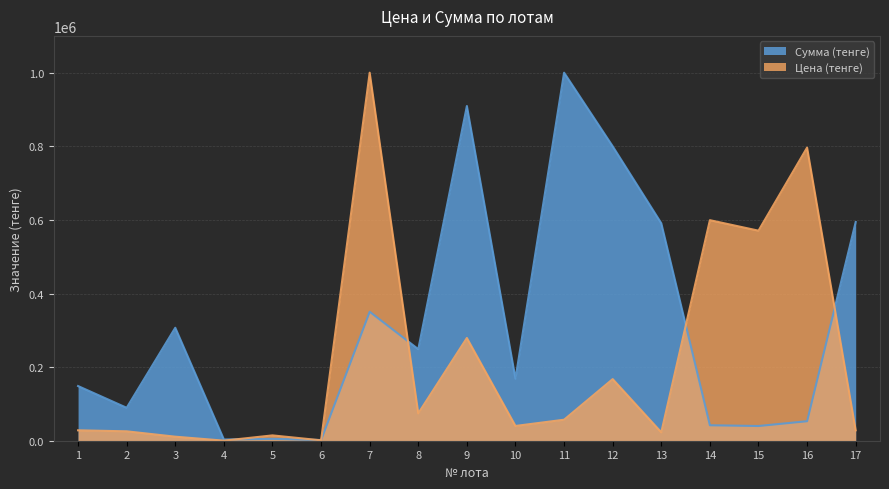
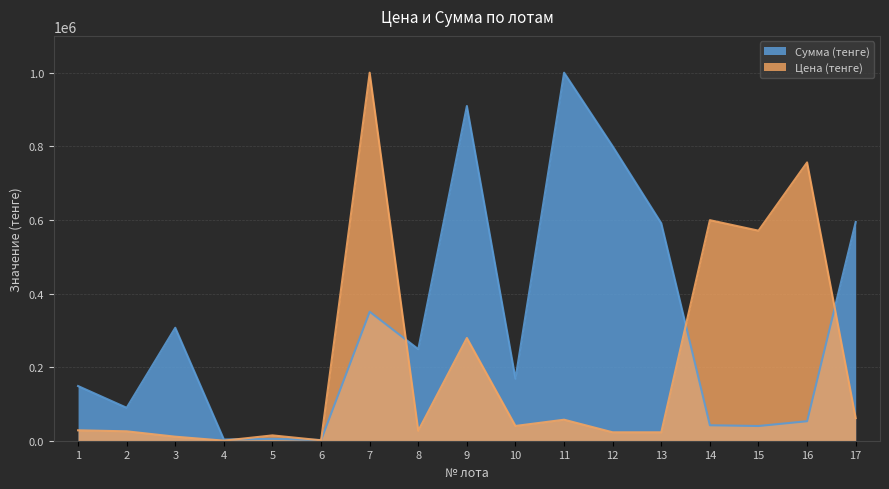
Цена (тенге), 8: 70000 -> 30000
Цена (тенге), 12: 170000 -> 20000
Цена (тенге), 16: 800000 -> 760000
Цена (тенге), 17: 30000 -> 60000
